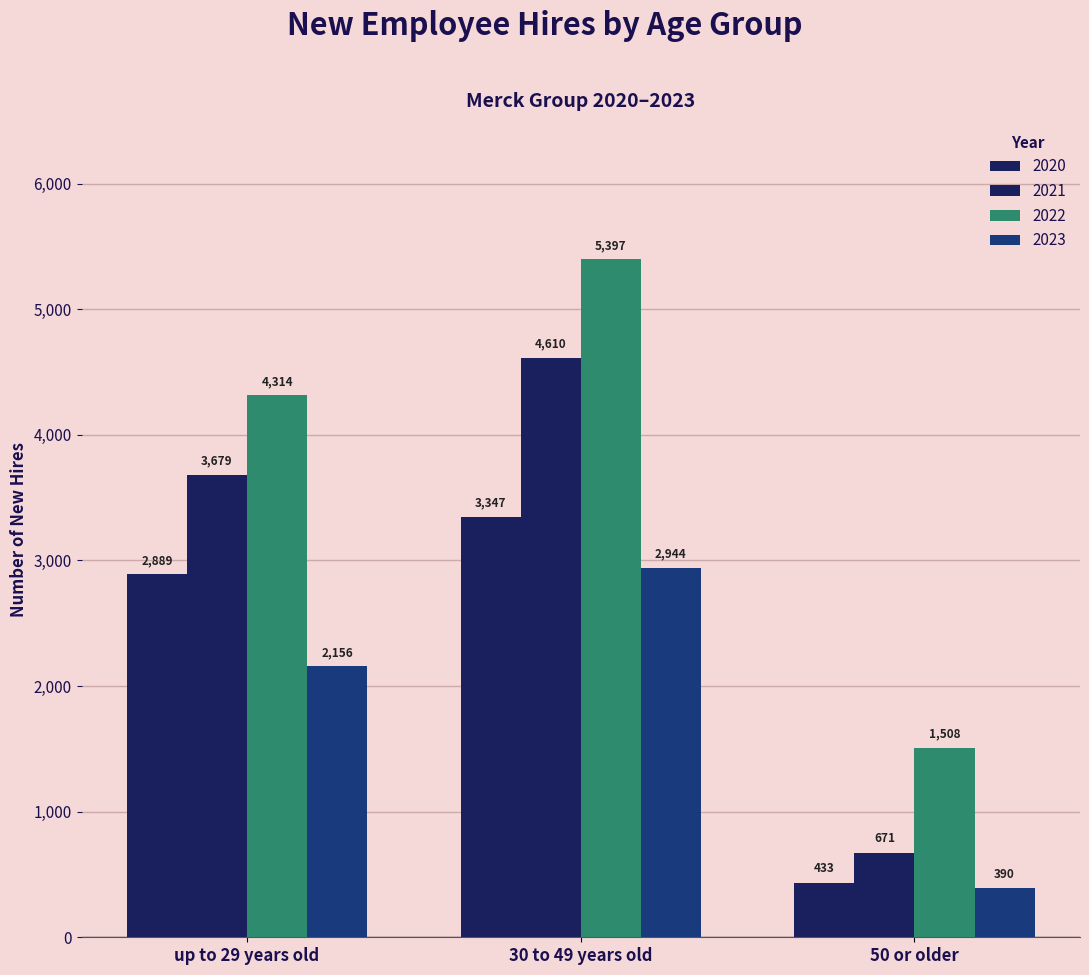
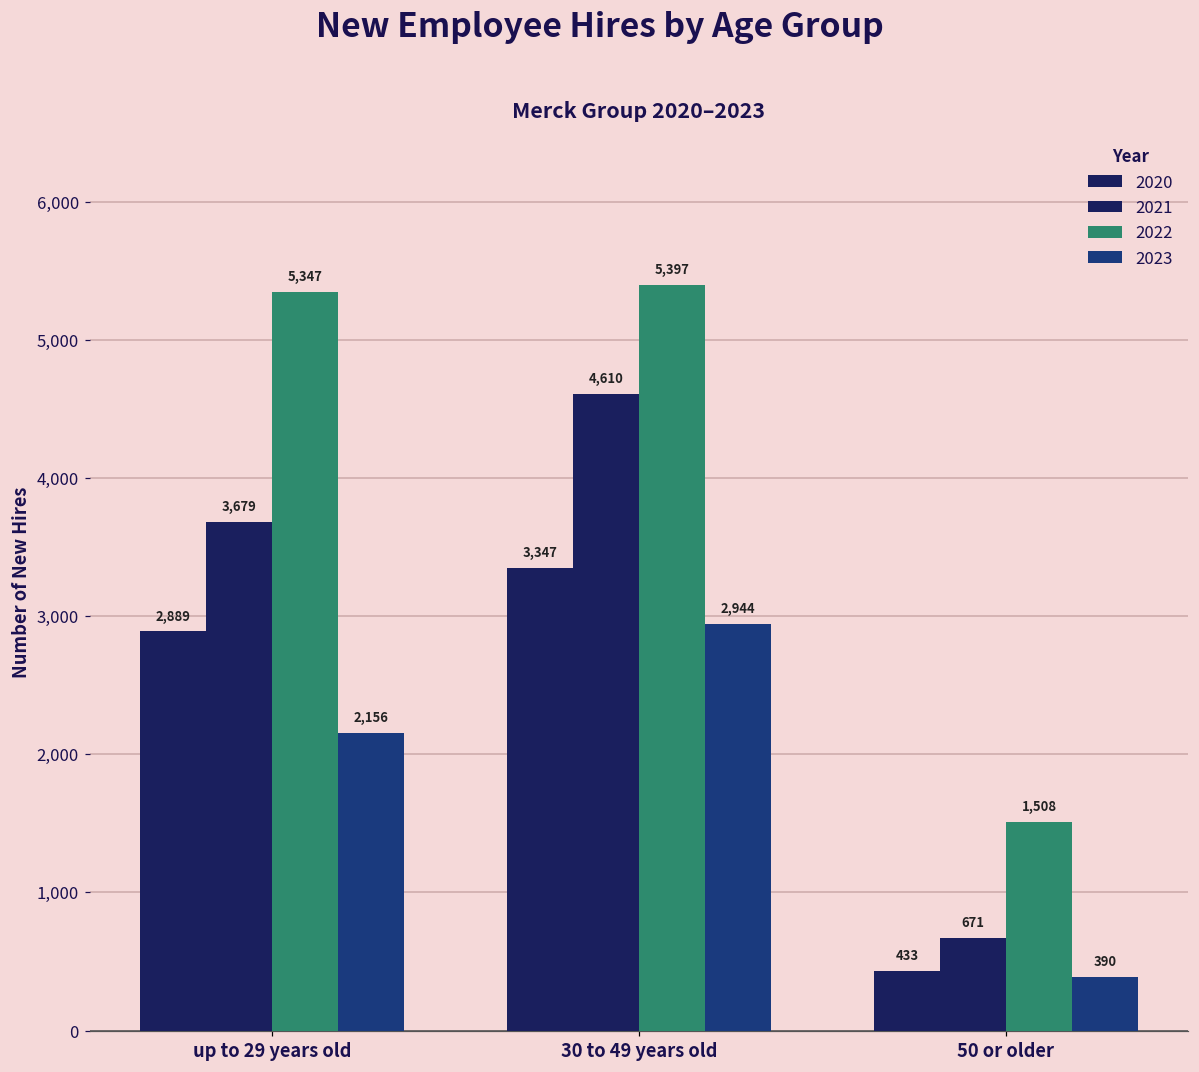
2022, up to 29 years old: 4,314 -> 5,347
